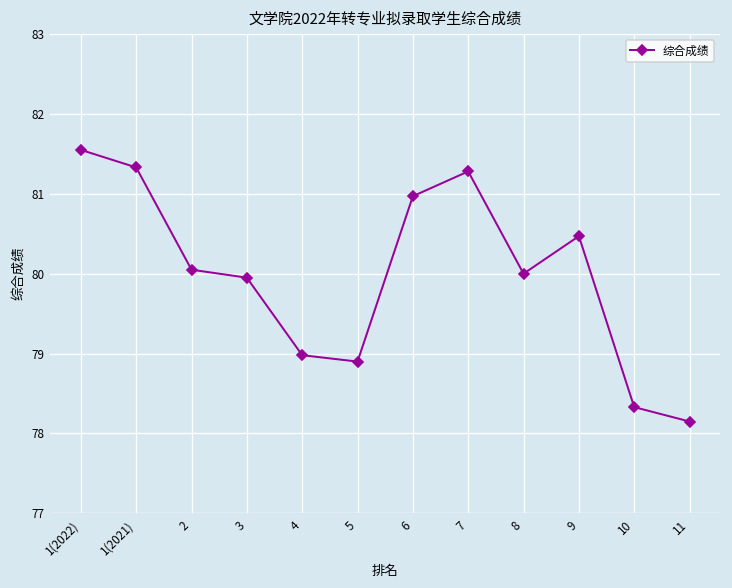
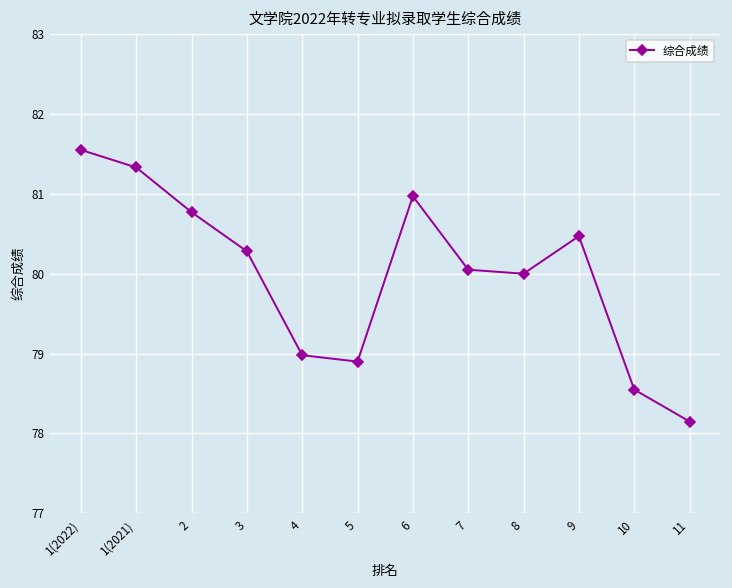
2: 80.1 -> 80.8
3: 80.0 -> 80.3
7: 81.3 -> 80.1
10: 78.3 -> 78.6
